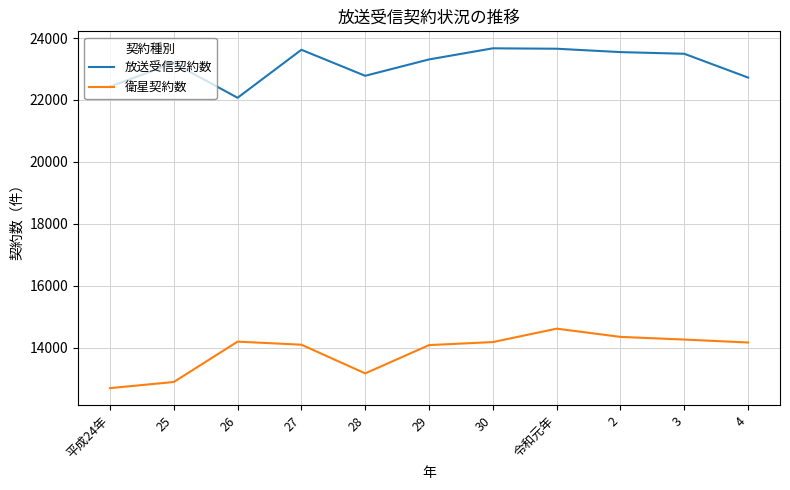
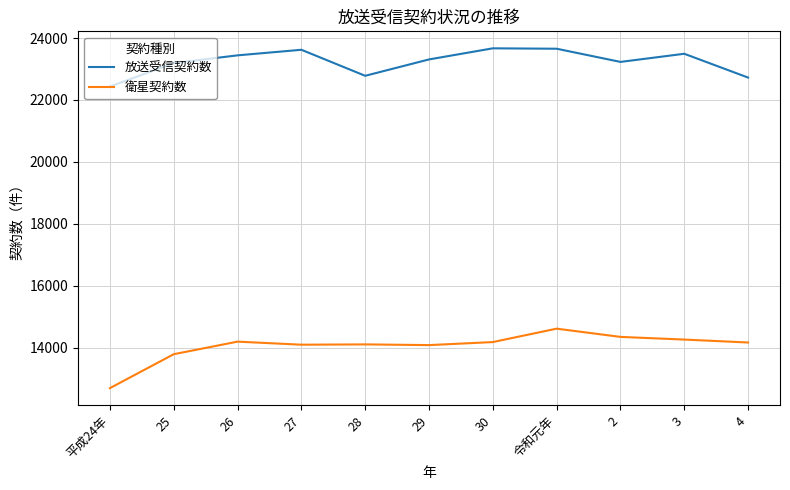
衛星契約数, 25: 12900 -> 13800
放送受信契約数, 26: 22100 -> 23400
衛星契約数, 28: 13200 -> 14100
放送受信契約数, 2: 23500 -> 23200
